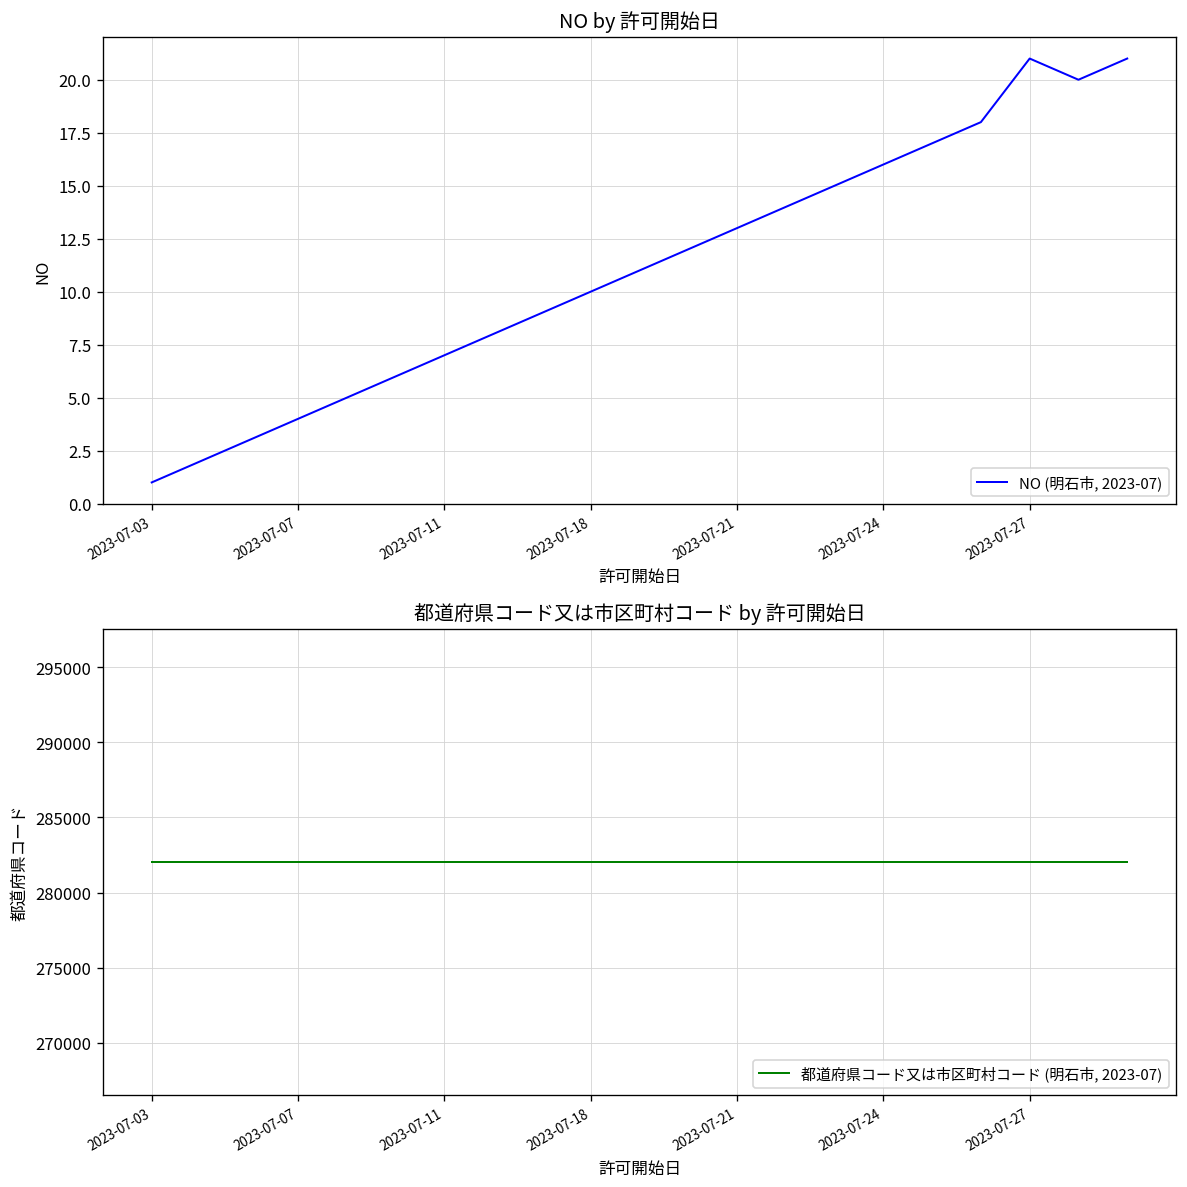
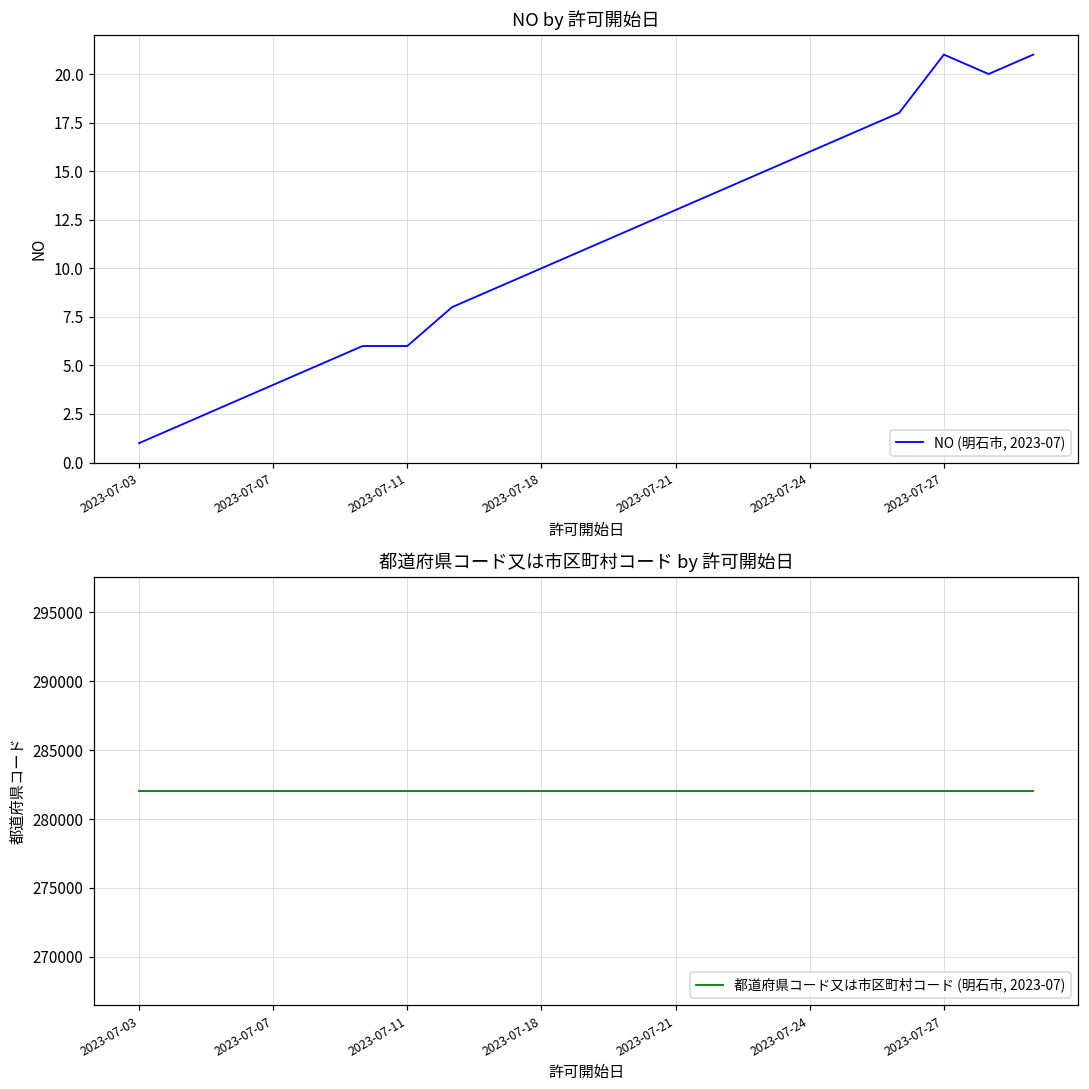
NO by 許可開始日, 2023-07-11: 7 -> 6
